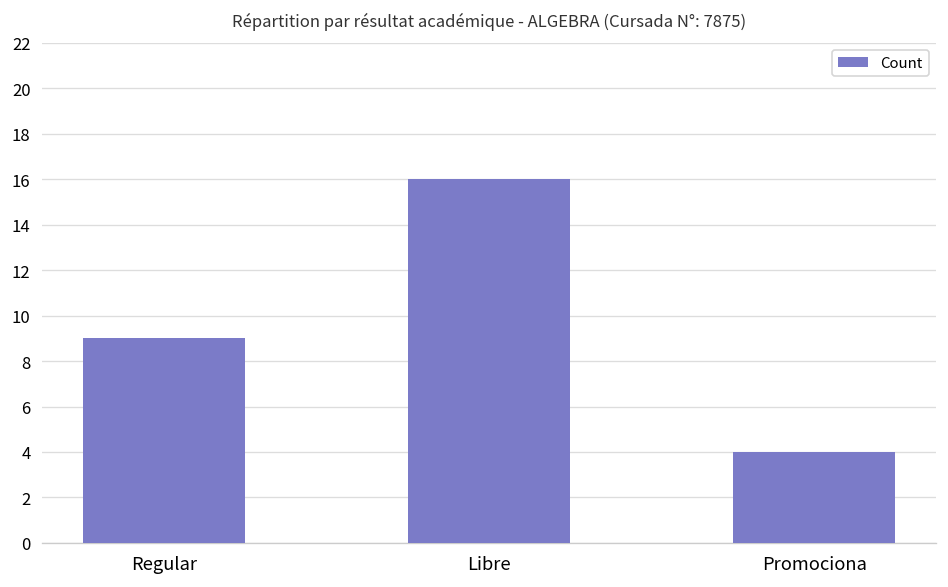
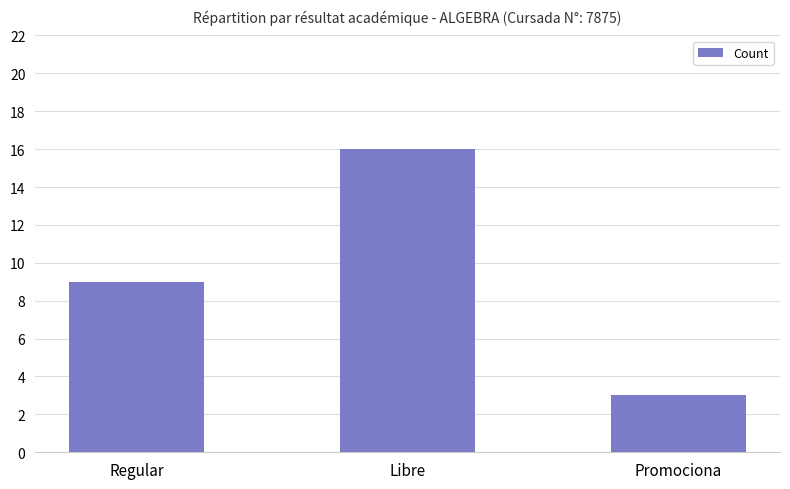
Promociona: 4 -> 3
